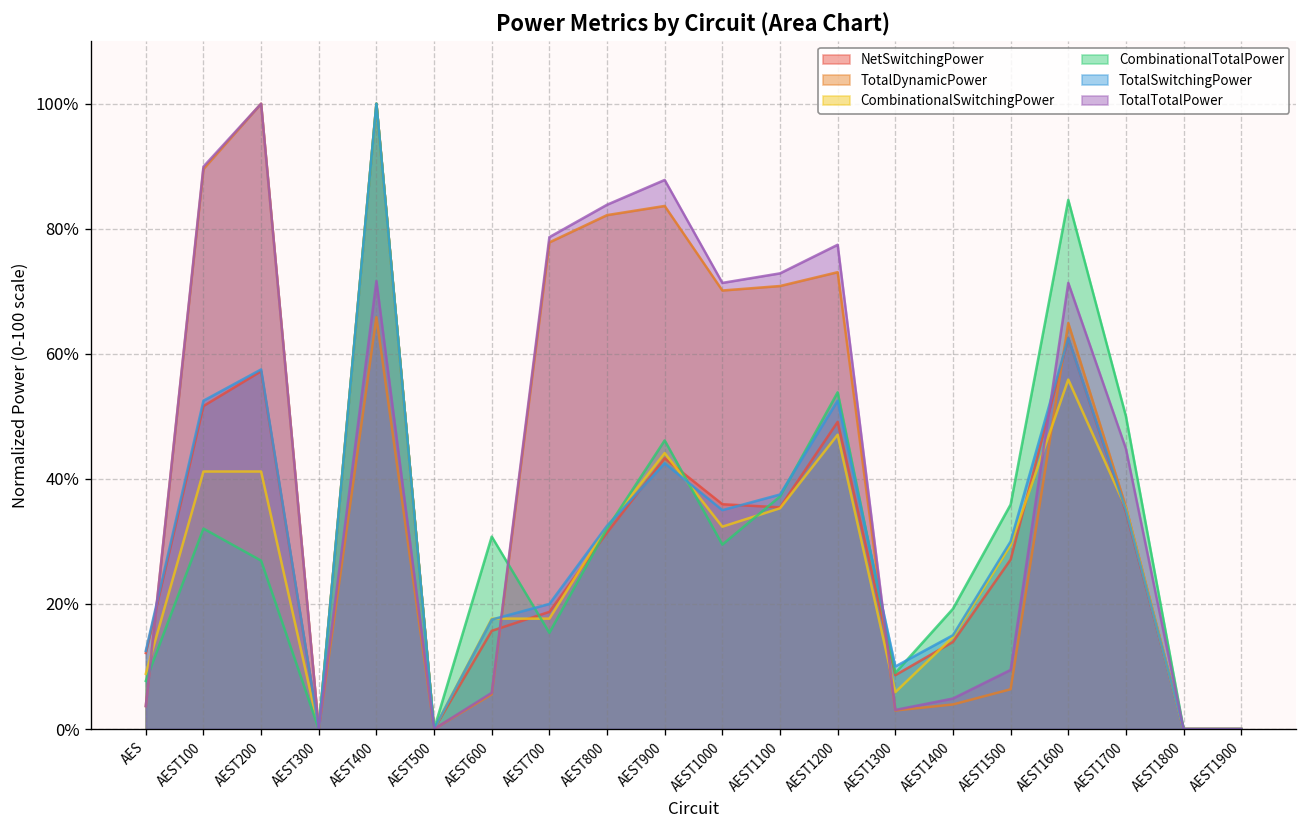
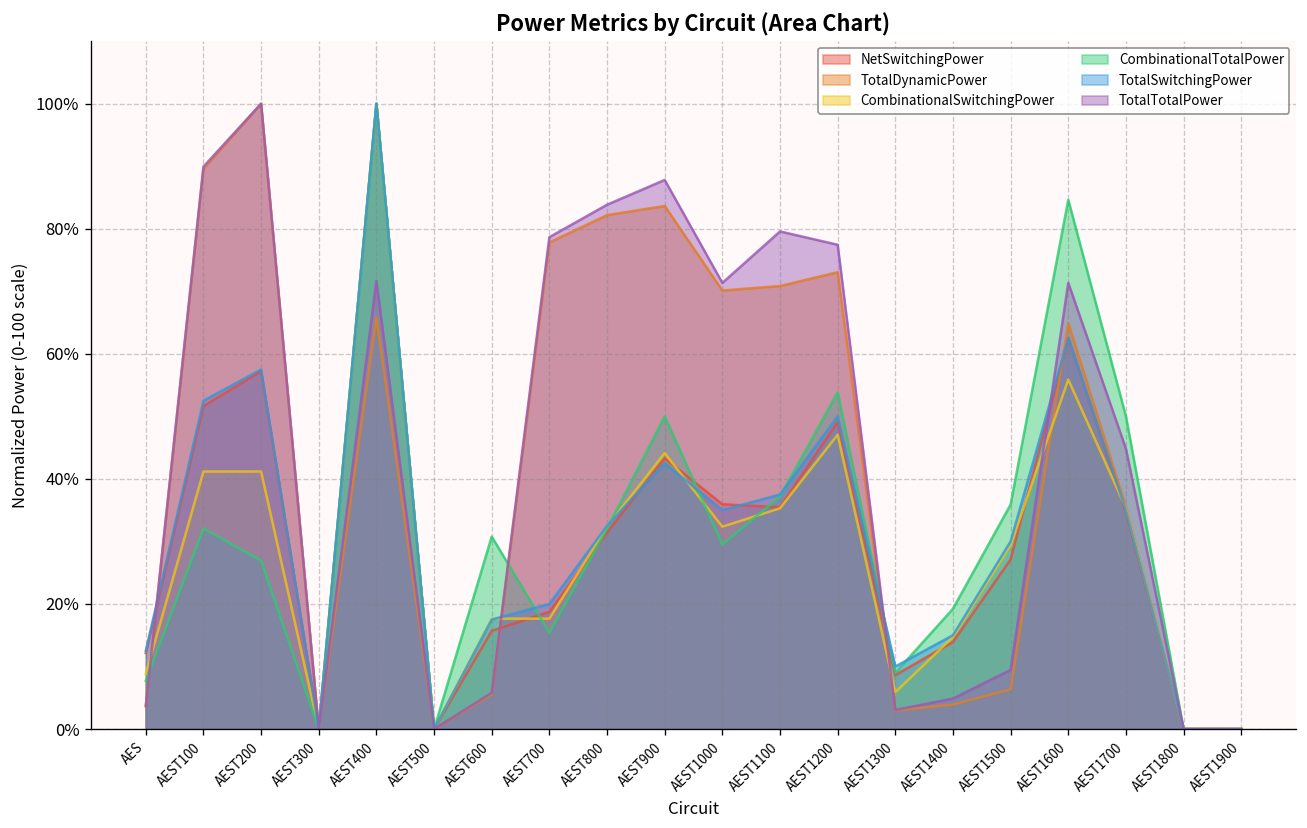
CombinationalTotalPower, AEST900: 46% -> 50%
TotalTotalPower, AEST1100: 73% -> 80%
TotalSwitchingPower, AEST1200: 53% -> 50%
